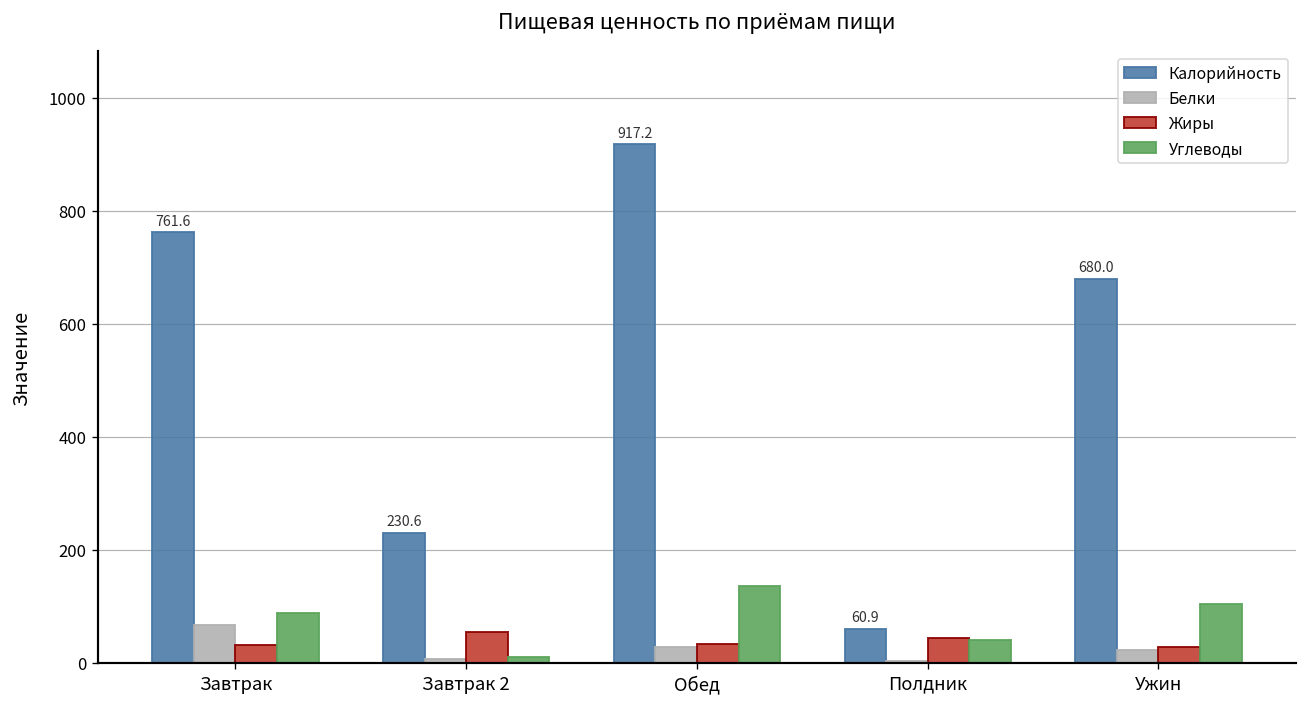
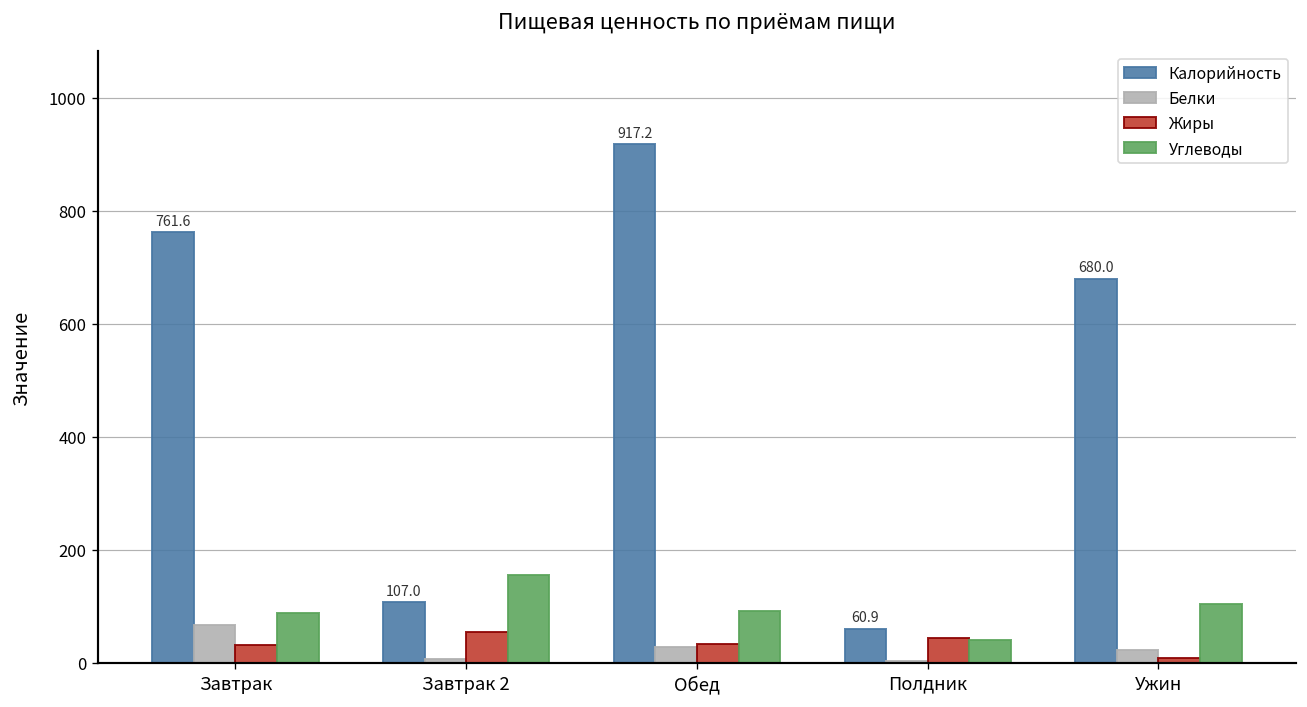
Калорийность, Завтрак 2: 230.6 -> 107.0
Углеводы, Завтрак 2: 10 -> 150
Углеводы, Обед: 140 -> 90
Жиры, Ужин: 30 -> 10
